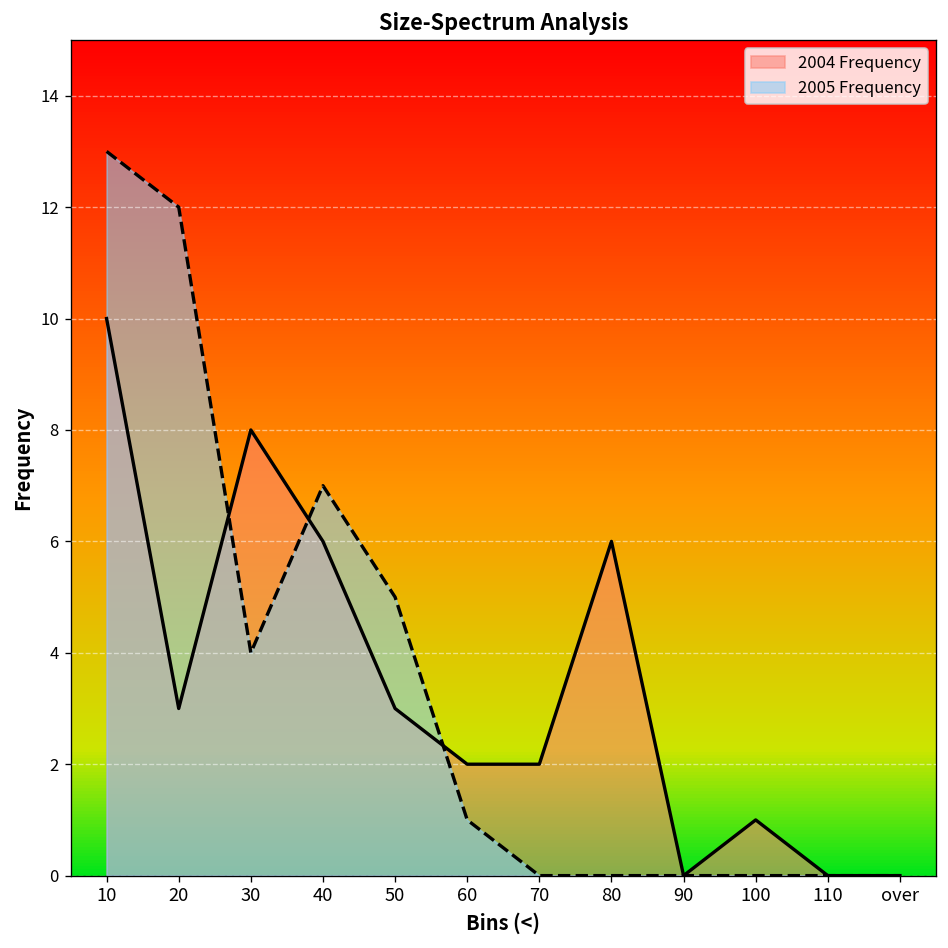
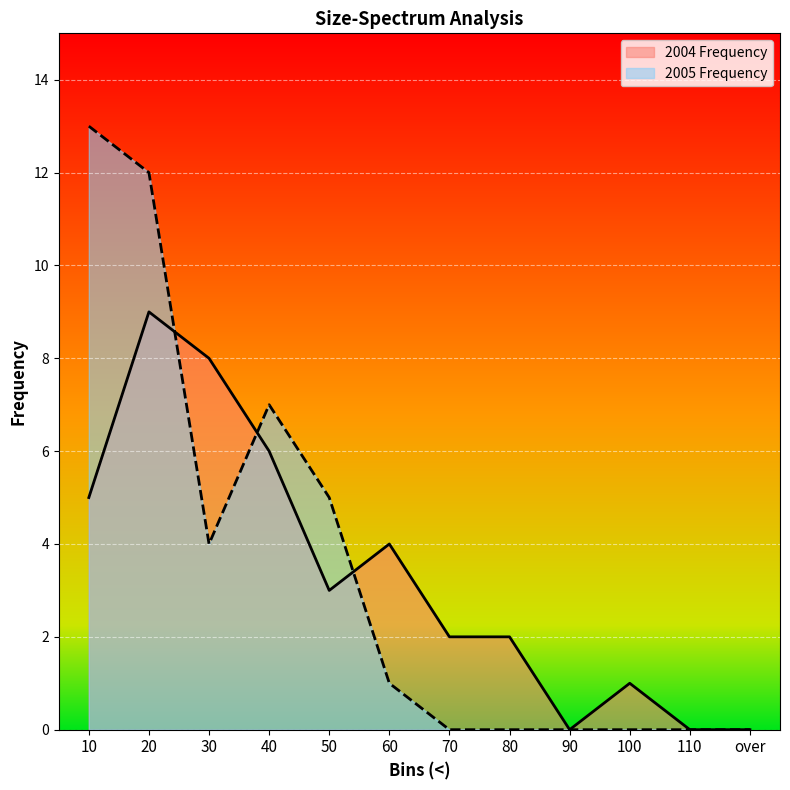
2004 Frequency, 10: 10 -> 5
2004 Frequency, 20: 3 -> 9
2004 Frequency, 60: 2 -> 4
2004 Frequency, 80: 6 -> 2
